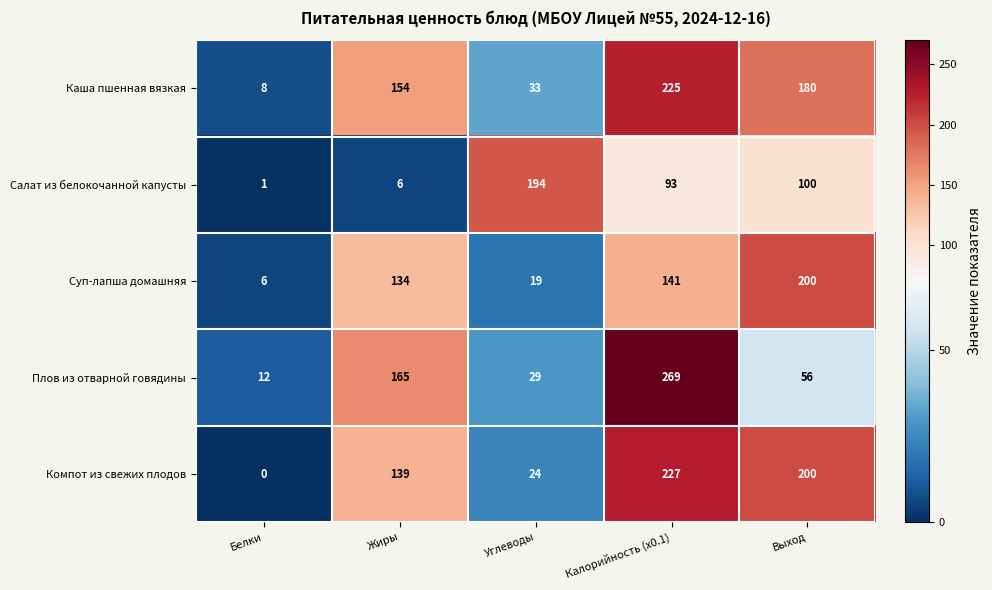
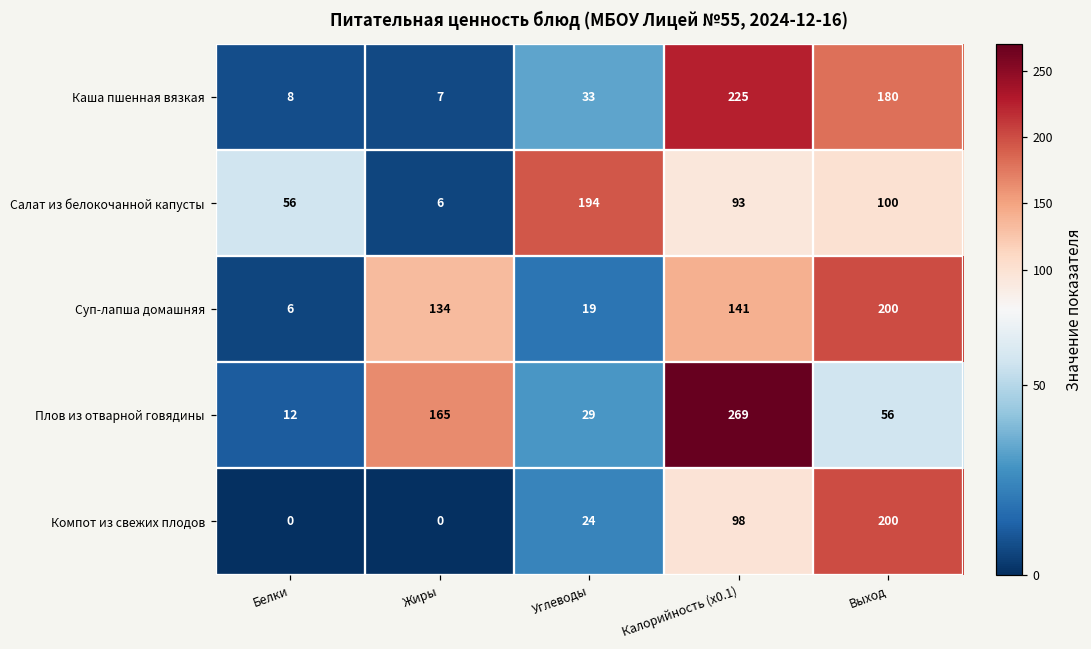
Каша пшенная вязкая, Жиры: 154 -> 7
Салат из белокочанной капусты, Белки: 1 -> 56
Компот из свежих плодов, Жиры: 139 -> 0
Компот из свежих плодов, Калорийность (x0.1): 227 -> 98
